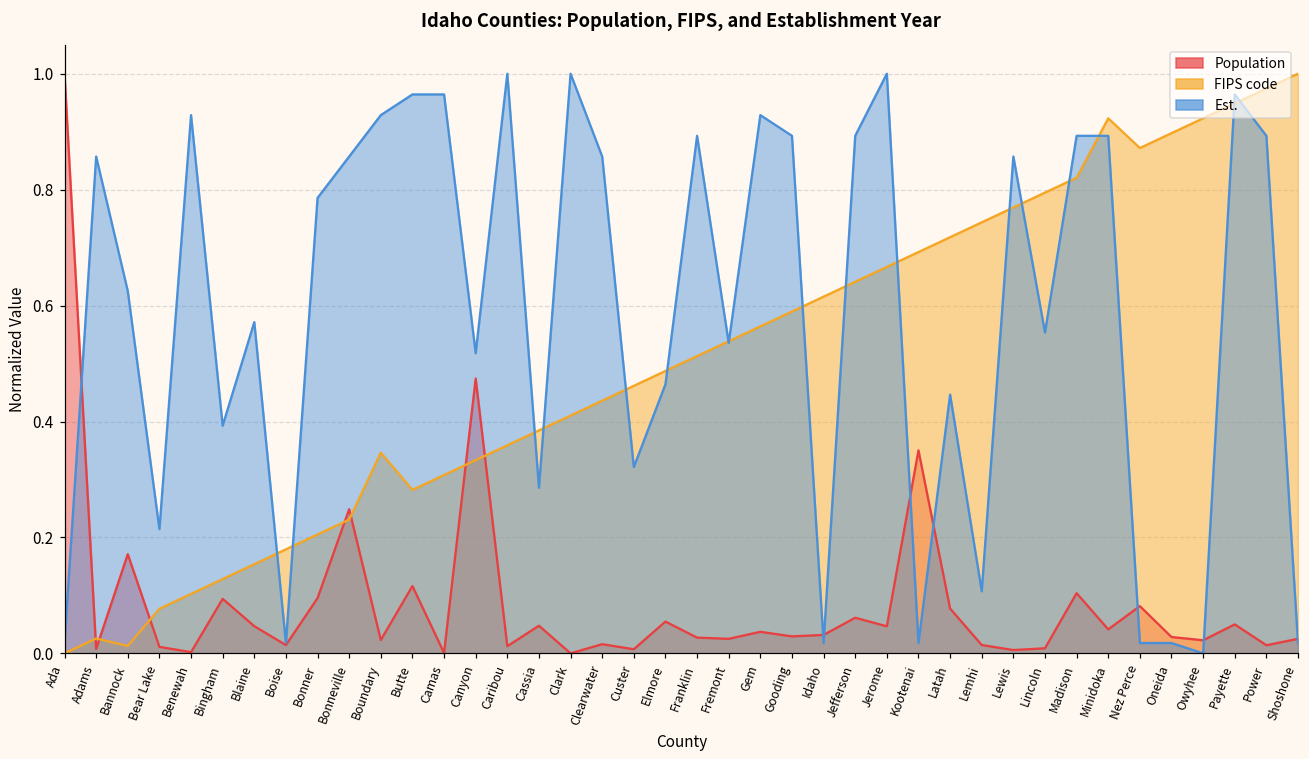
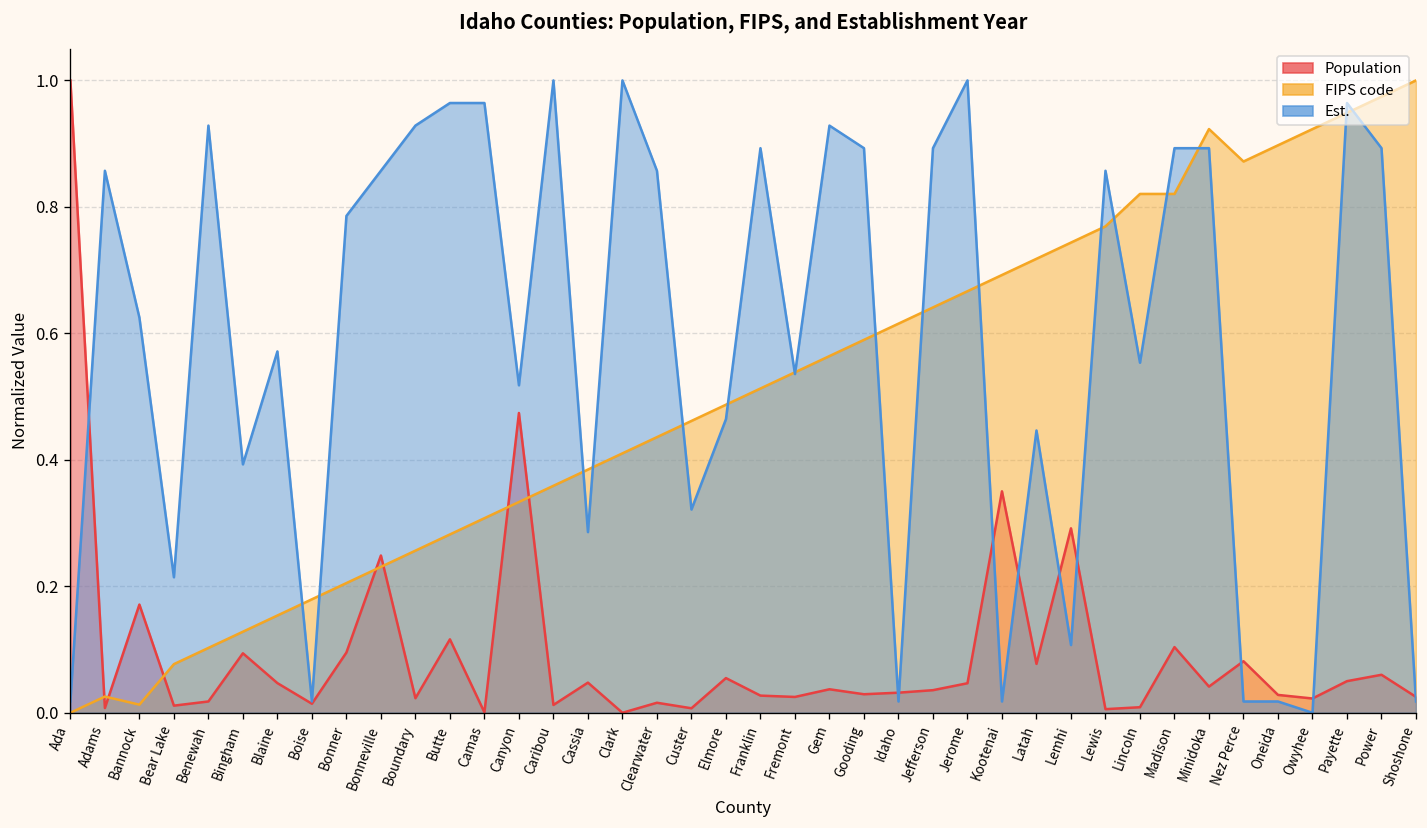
Population, Benewah: 0.00 -> 0.02
FIPS code, Boundary: 0.35 -> 0.26
Population, Jefferson: 0.06 -> 0.04
Population, Lemhi: 0.01 -> 0.29
FIPS code, Lincoln: 0.79 -> 0.82
Population, Power: 0.01 -> 0.06
